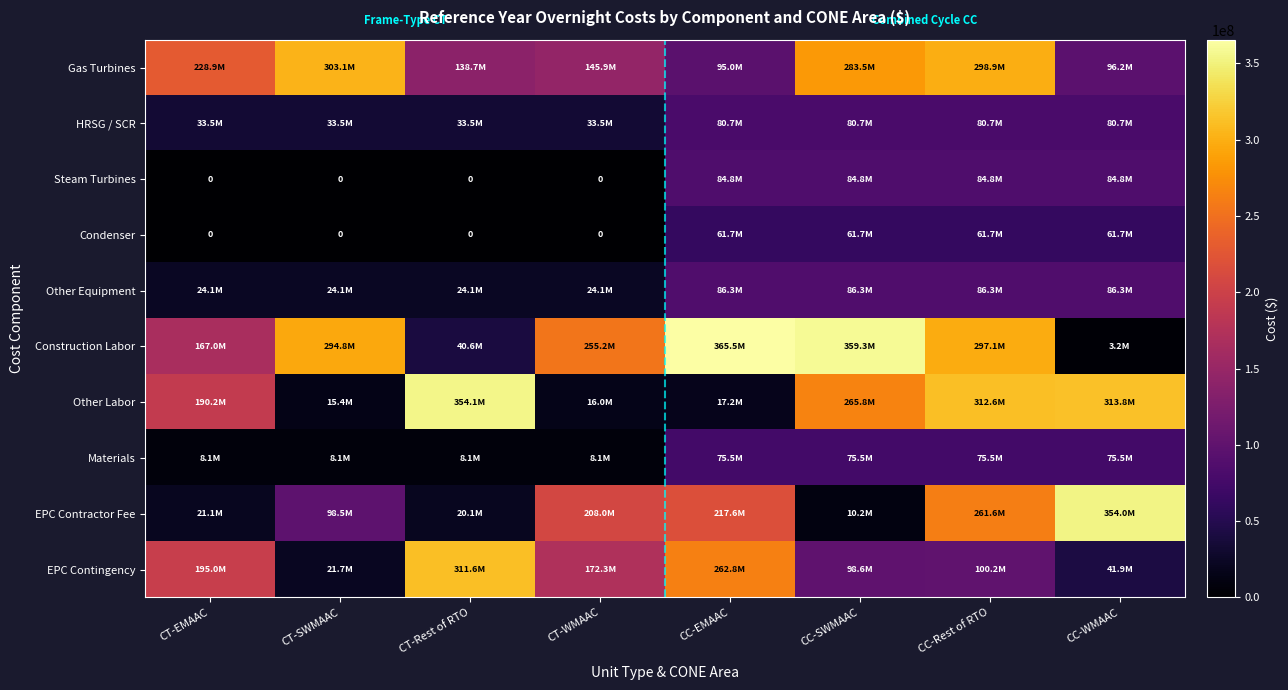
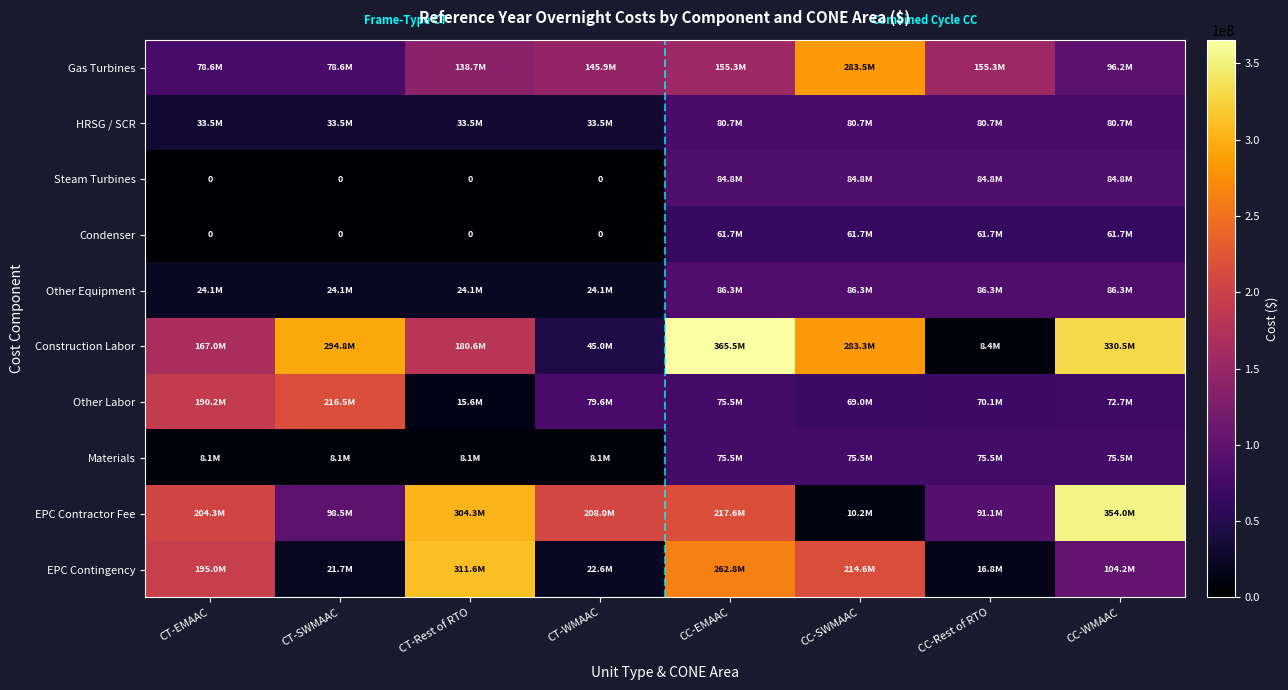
Gas Turbines, CT-EMAAC: 228.9M -> 78.6M
Gas Turbines, CT-SWMAAC: 303.1M -> 78.6M
Gas Turbines, CC-EMAAC: 95.0M -> 155.3M
Gas Turbines, CC-Rest of RTO: 298.9M -> 155.3M
Construction Labor, CT-Rest of RTO: 40.6M -> 180.6M
Construction Labor, CT-WMAAC: 255.2M -> 45.0M
Construction Labor, CC-SWMAAC: 359.3M -> 283.3M
Construction Labor, CC-Rest of RTO: 297.1M -> 8.4M
Construction Labor, CC-WMAAC: 3.2M -> 330.5M
Other Labor, CT-SWMAAC: 15.4M -> 216.5M
Other Labor, CT-Rest of RTO: 354.1M -> 15.6M
Other Labor, CT-WMAAC: 16.0M -> 79.6M
Other Labor, CC-EMAAC: 17.2M -> 75.5M
Other Labor, CC-SWMAAC: 265.8M -> 69.0M
Other Labor, CC-Rest of RTO: 312.6M -> 70.1M
Other Labor, CC-WMAAC: 313.8M -> 72.7M
EPC Contractor Fee, CT-EMAAC: 21.1M -> 204.3M
EPC Contractor Fee, CT-Rest of RTO: 20.1M -> 304.3M
EPC Contractor Fee, CC-Rest of RTO: 261.6M -> 91.1M
EPC Contingency, CT-WMAAC: 172.3M -> 22.6M
EPC Contingency, CC-SWMAAC: 98.6M -> 214.6M
EPC Contingency, CC-Rest of RTO: 100.2M -> 16.8M
EPC Contingency, CC-WMAAC: 41.9M -> 104.2M
